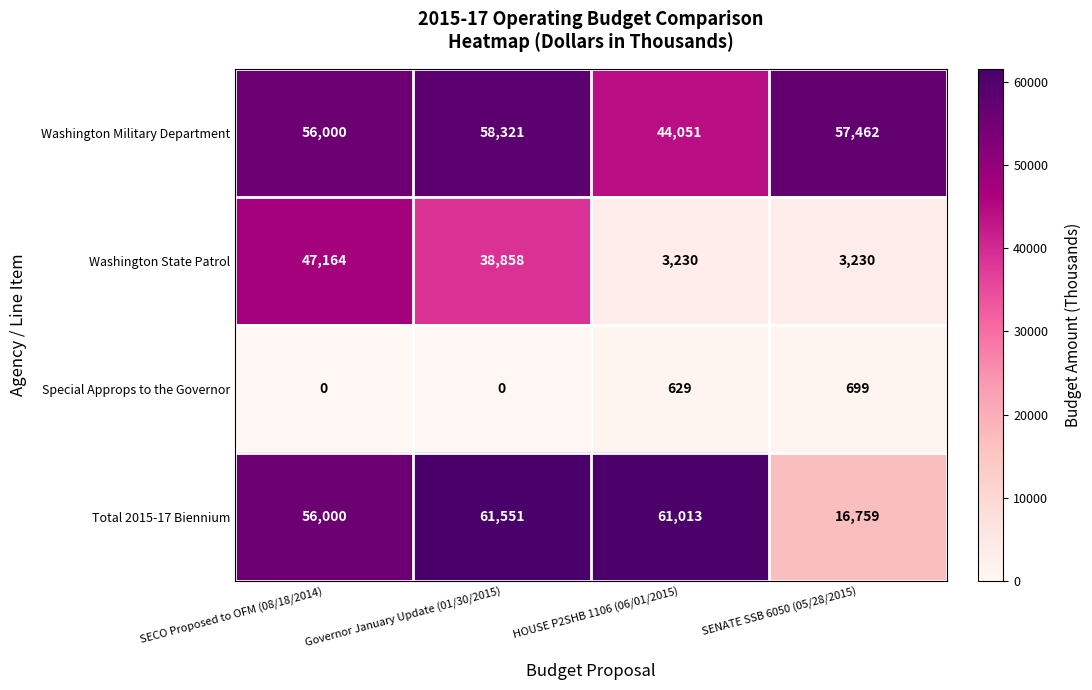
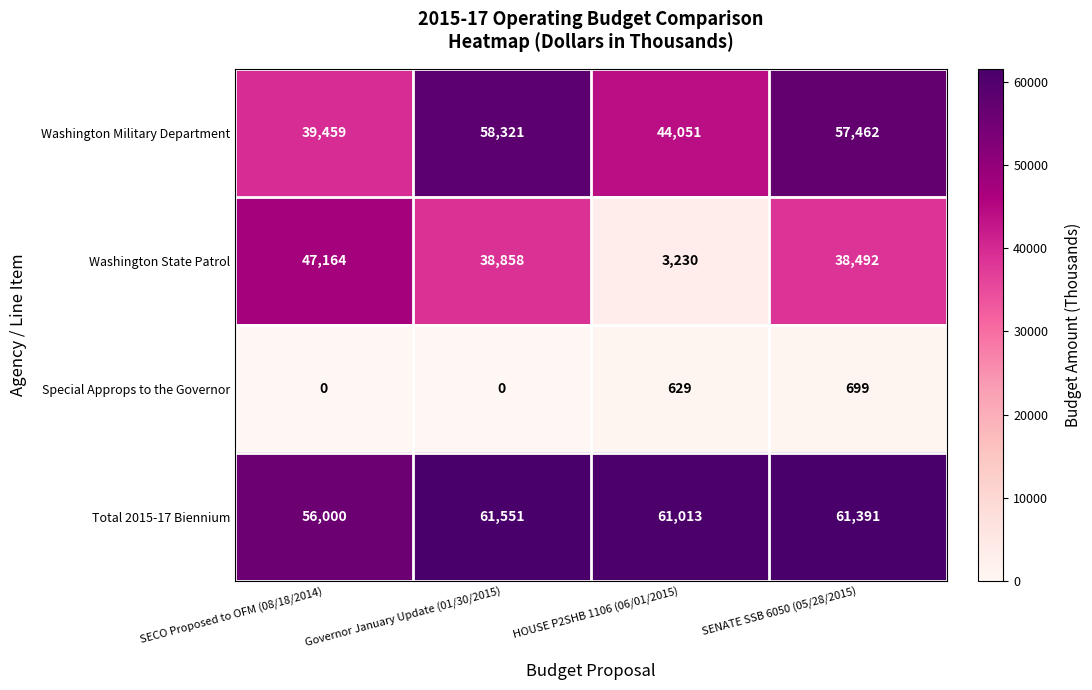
Washington Military Department, SECO Proposed to OFM (08/18/2014): 56,000 -> 39,459
Washington State Patrol, SENATE SSB 6050 (05/28/2015): 3,230 -> 38,492
Total 2015-17 Biennium, SENATE SSB 6050 (05/28/2015): 16,759 -> 61,391
